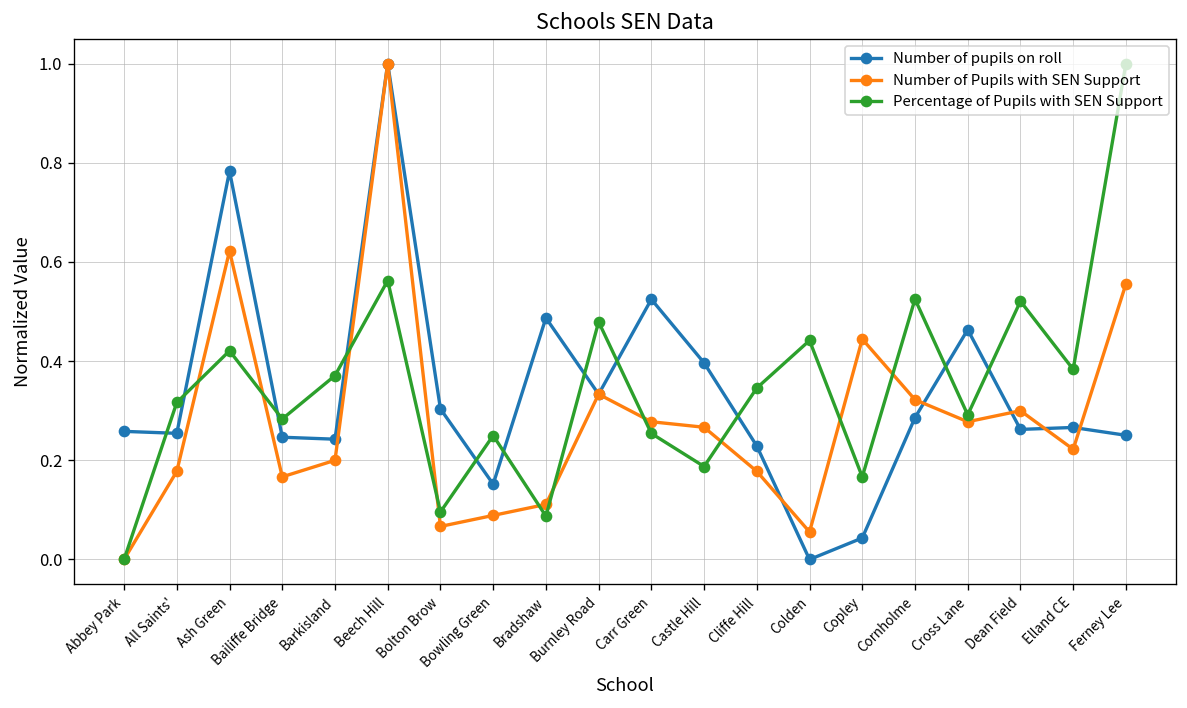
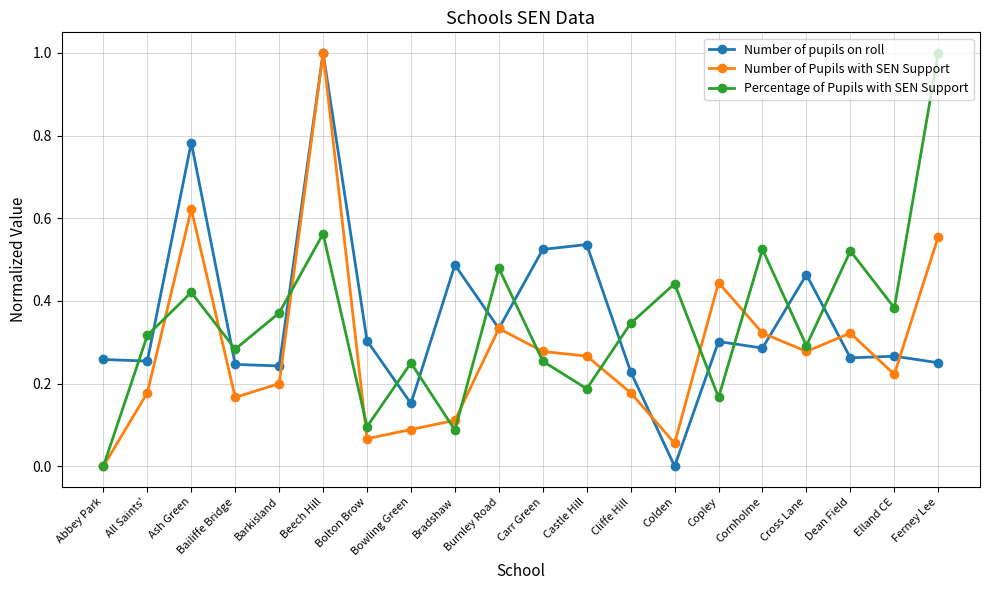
Number of pupils on roll, Castle Hill: 0.40 -> 0.54
Number of pupils on roll, Copley: 0.04 -> 0.30
Number of Pupils with SEN Support, Dean Field: 0.30 -> 0.32
